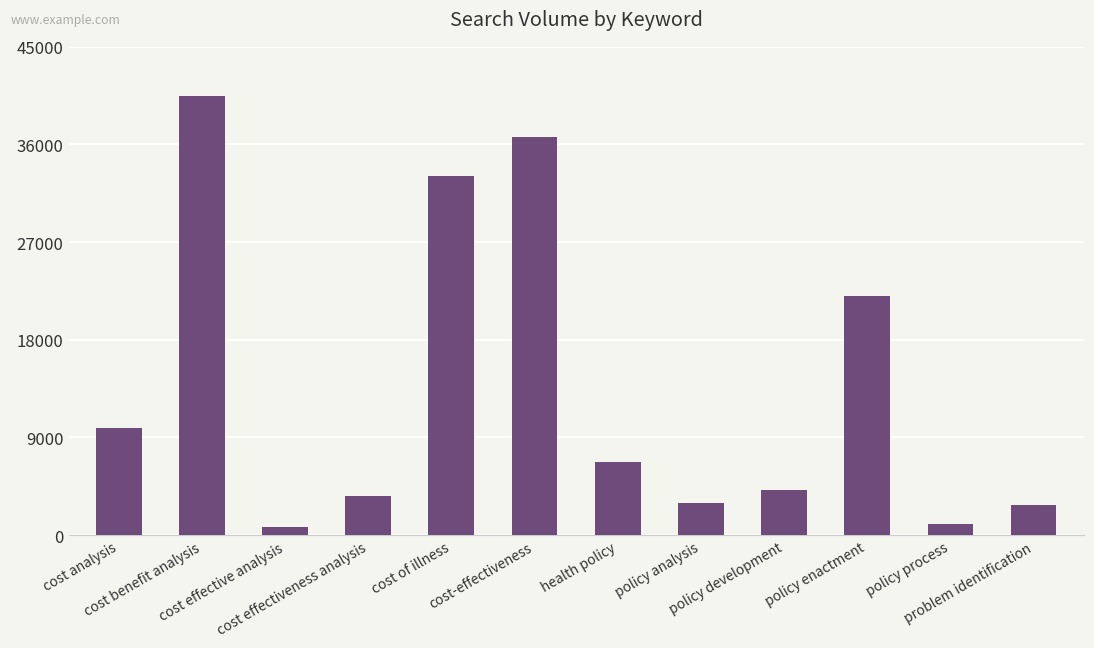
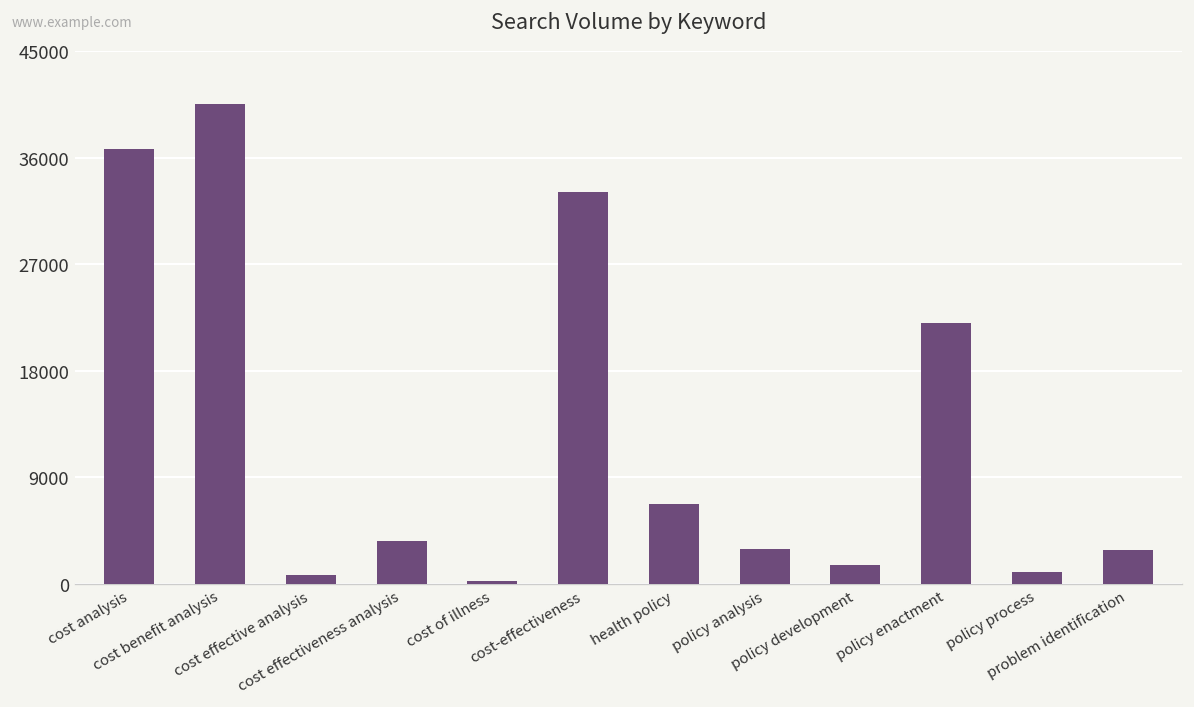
cost analysis: 10000 -> 37000
cost of illness: 33000 -> 0
cost-effectiveness: 37000 -> 33000
policy development: 4000 -> 2000
